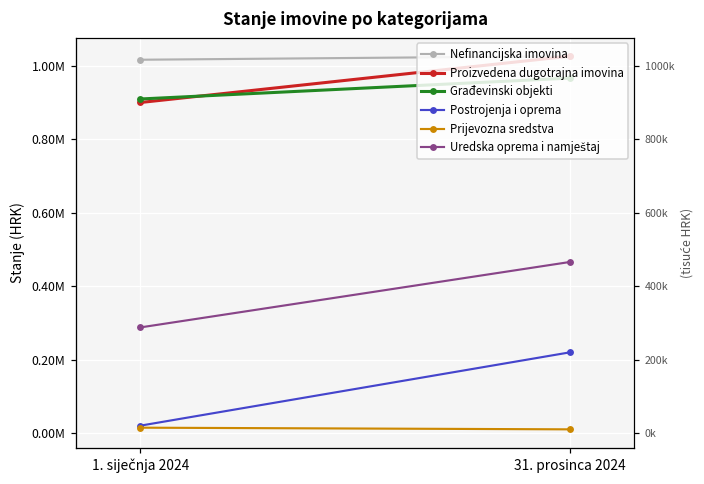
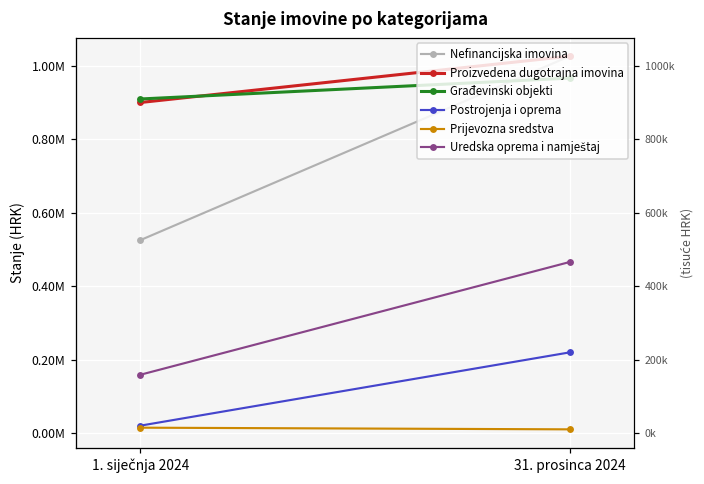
Nefinancijska imovina, 1. siječnja 2024: 1020000 -> 530000
Uredska oprema i namještaj, 1. siječnja 2024: 290000 -> 160000
